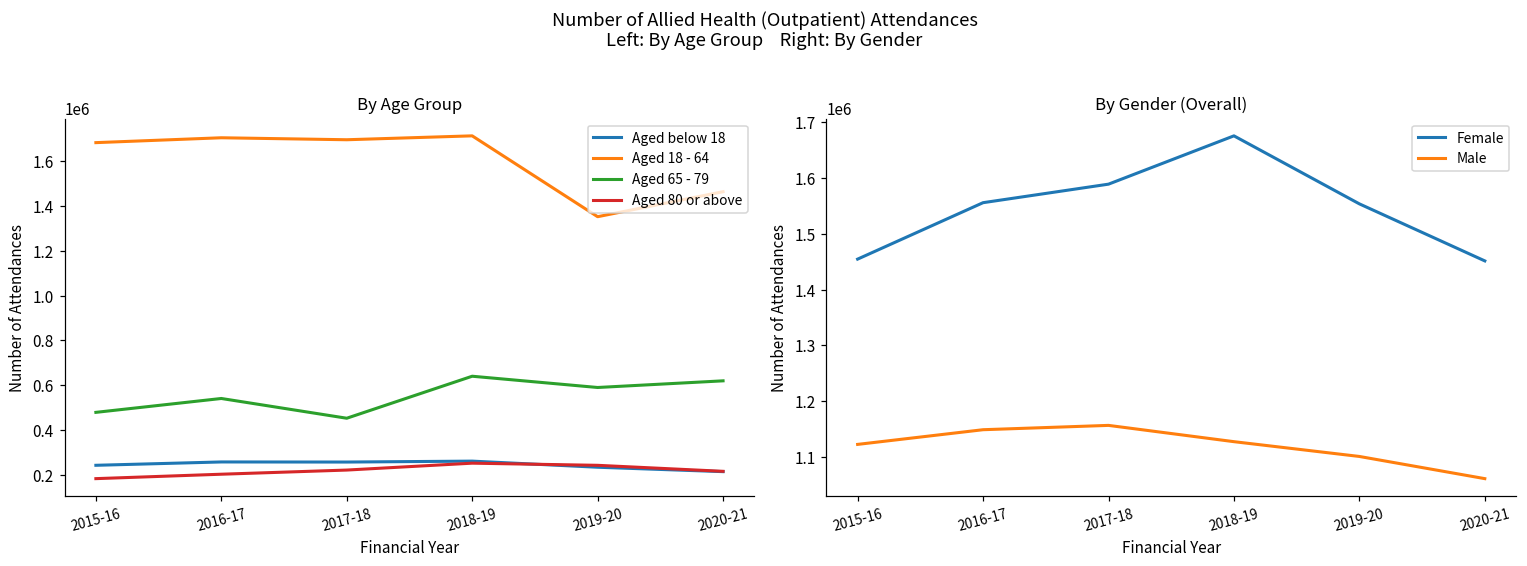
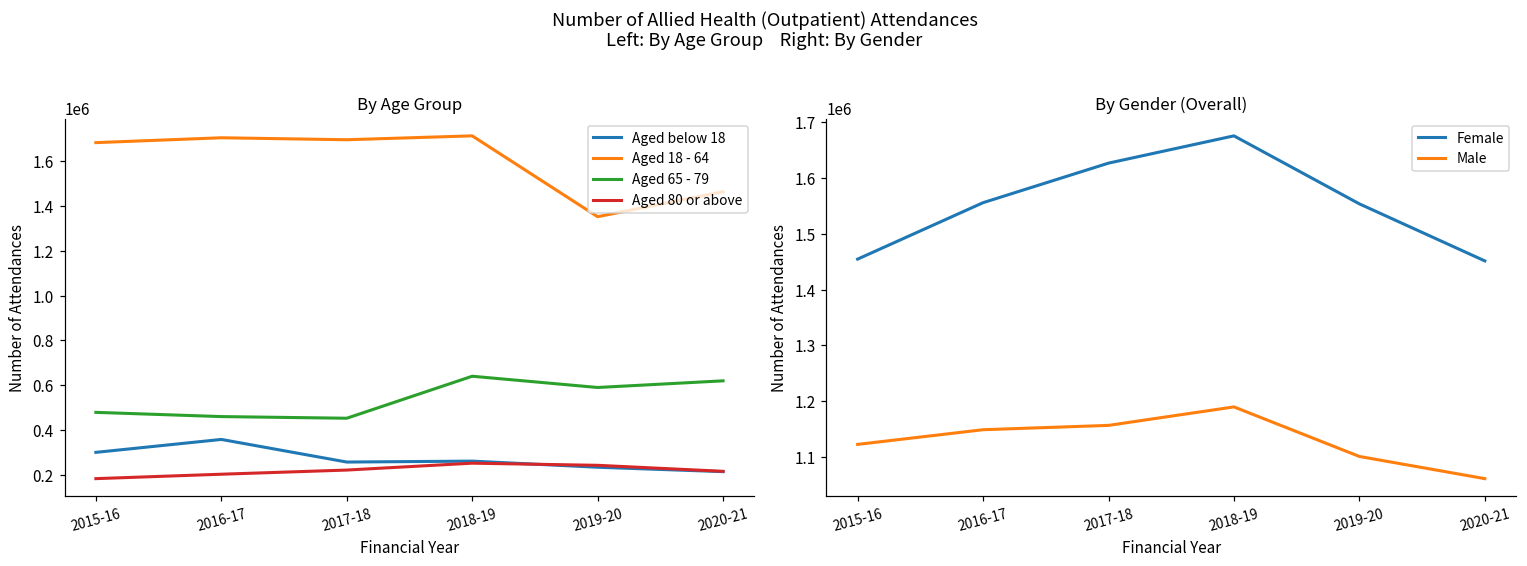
By Age Group, Aged below 18, 2015-16: 240000 -> 300000
By Age Group, Aged below 18, 2016-17: 260000 -> 360000
By Age Group, Aged 65 - 79, 2016-17: 540000 -> 460000
By Gender (Overall), Female, 2017-18: 1590000 -> 1630000
By Gender (Overall), Male, 2018-19: 1130000 -> 1190000
